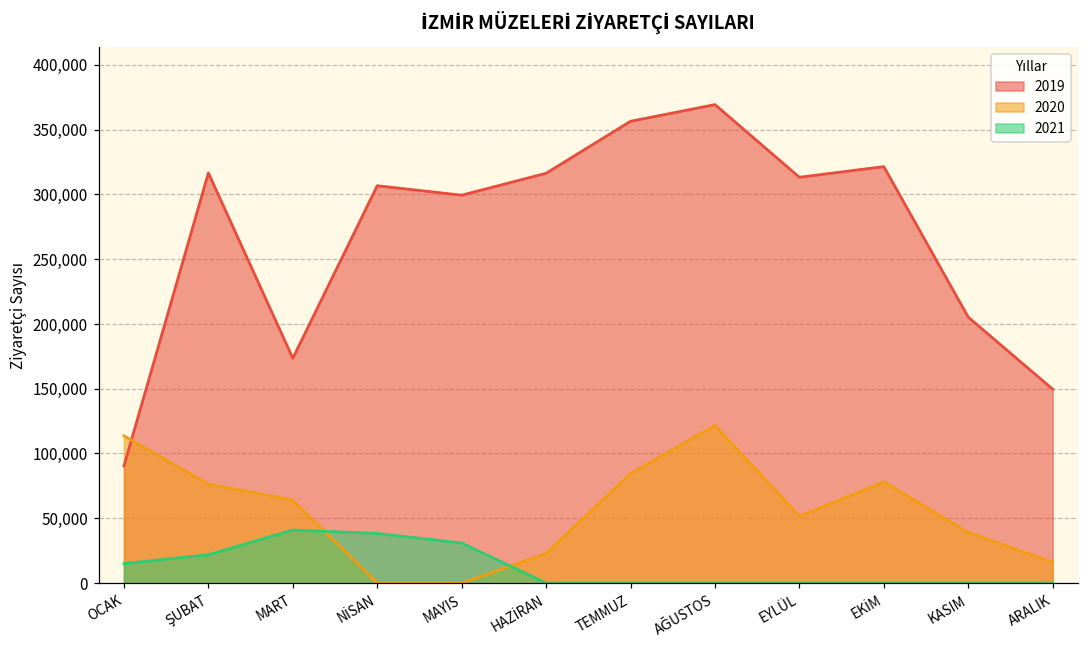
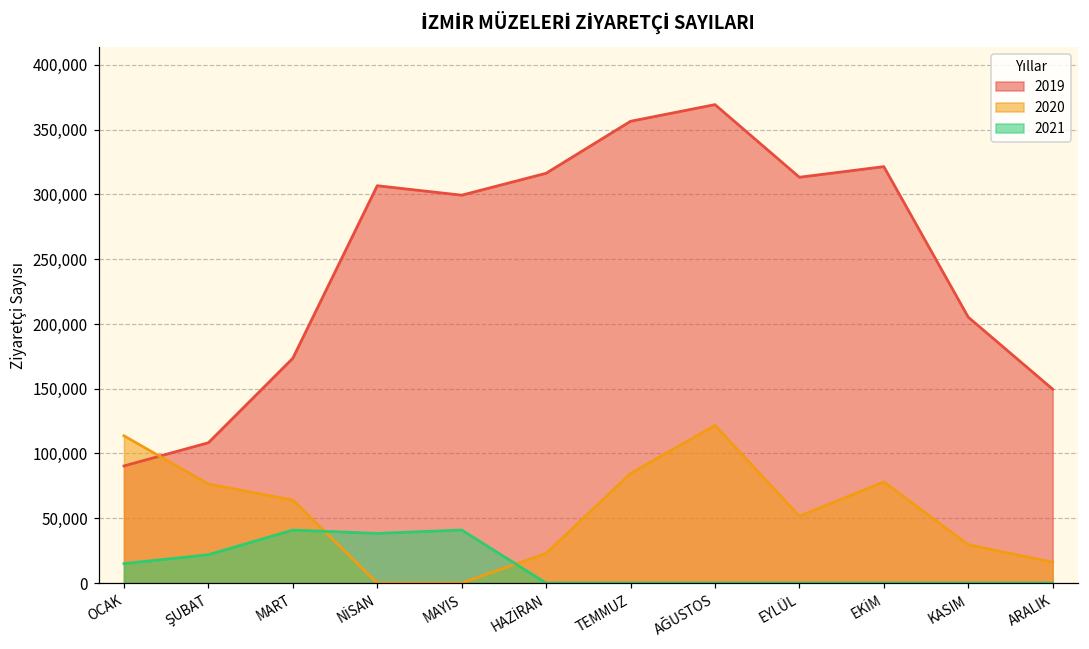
2019, ŞUBAT: 317,000 -> 108,000
2021, MAYIS: 31,000 -> 41,000
2020, KASIM: 39,000 -> 30,000
